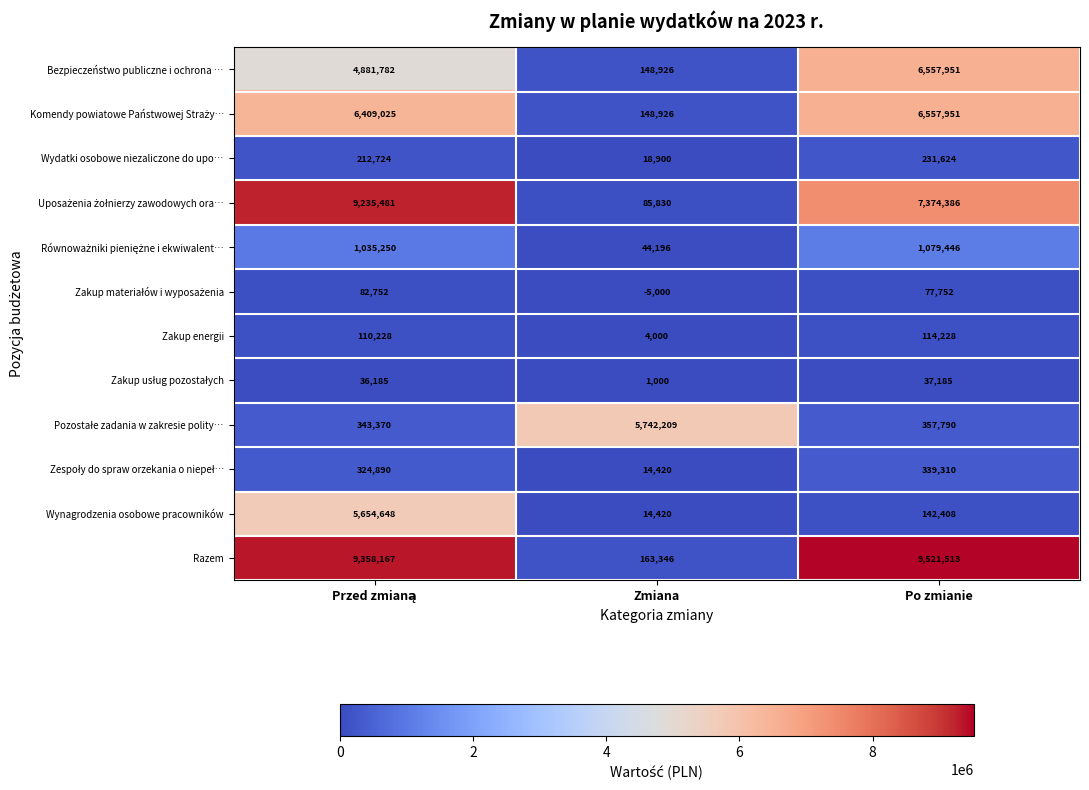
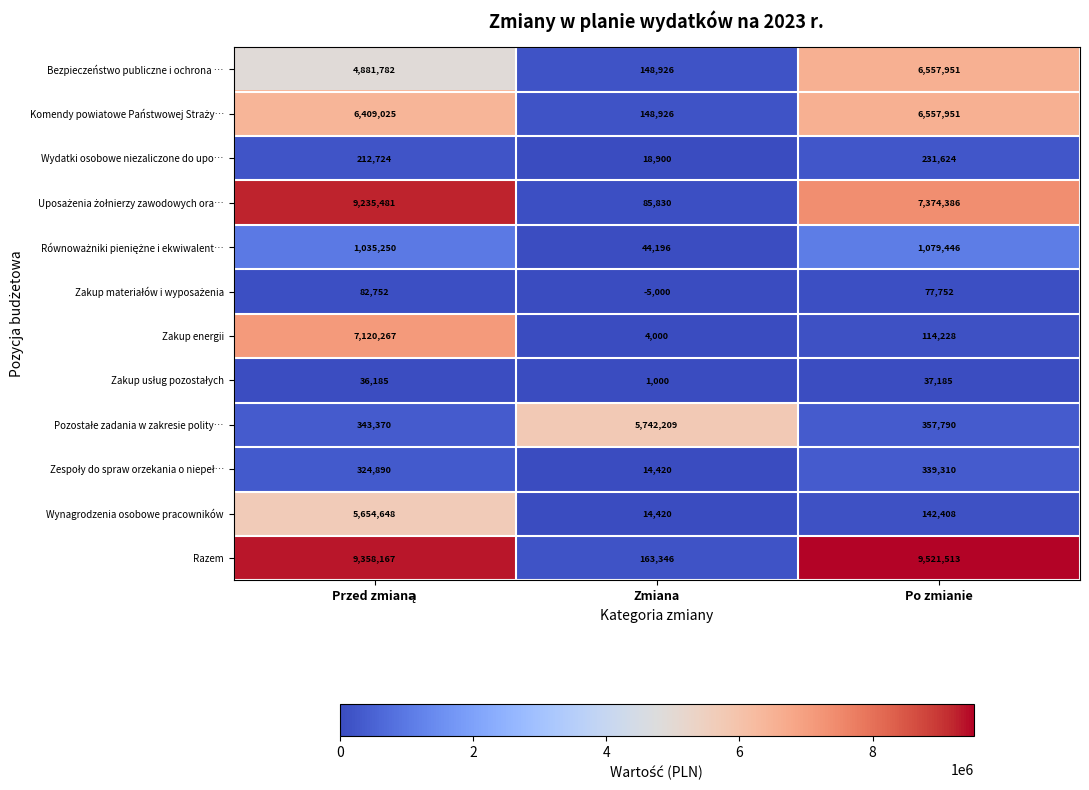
Zakup energii, Przed zmianą: 110,228 -> 7,120,267
